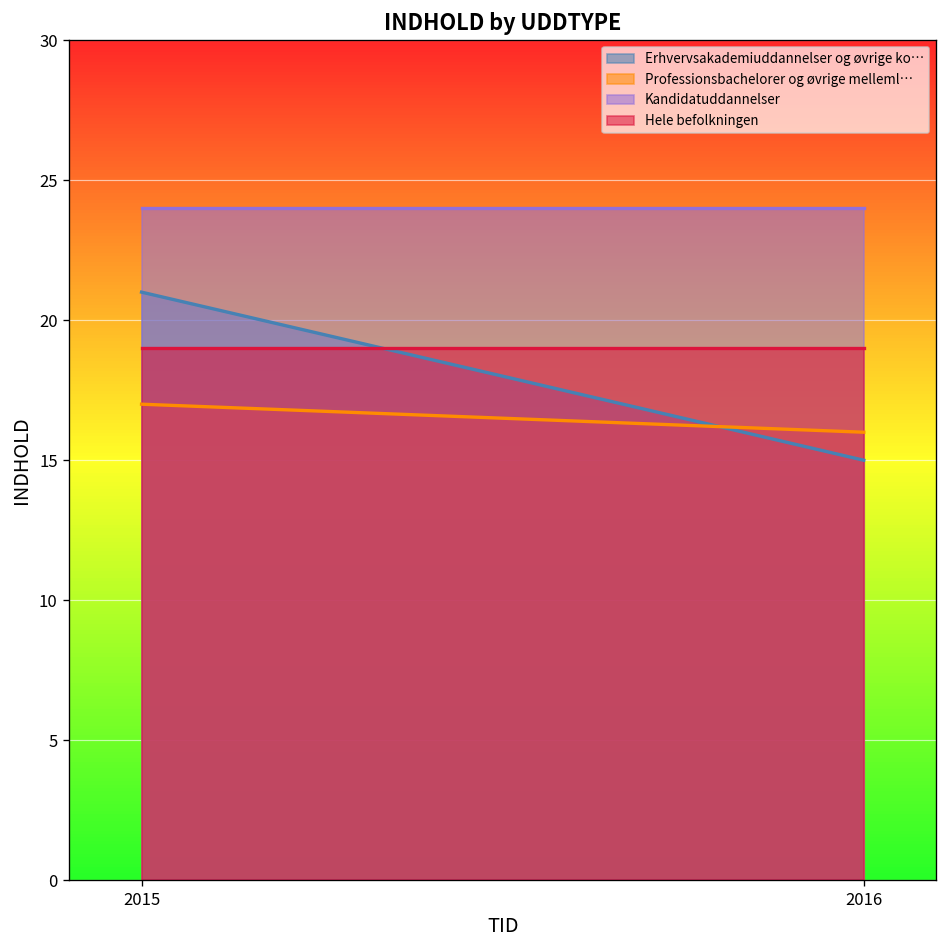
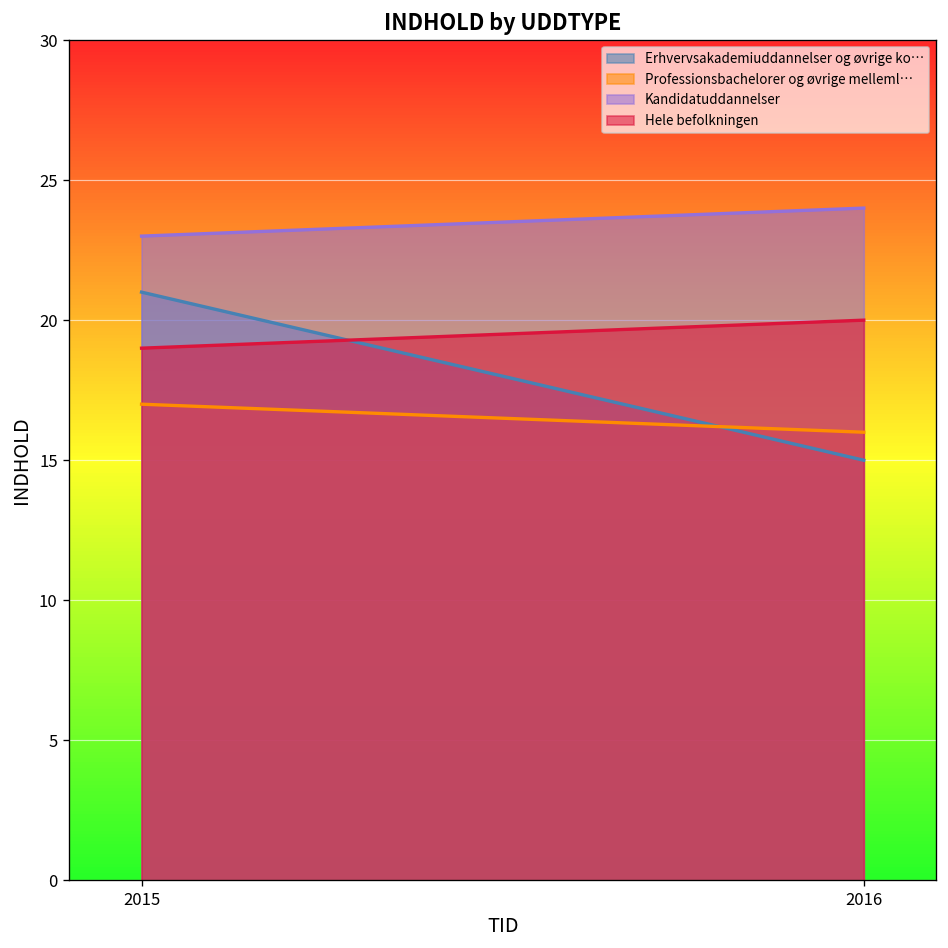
Kandidatuddannelser, 2015: 24 -> 23
Hele befolkningen, 2016: 19 -> 20
